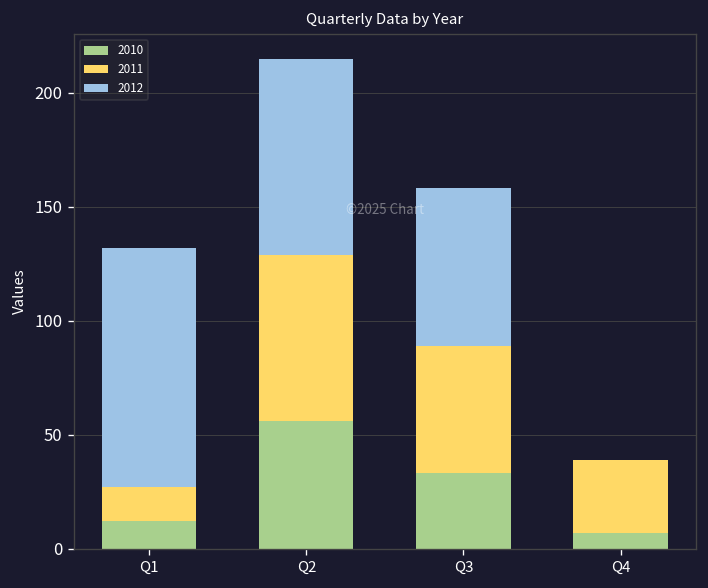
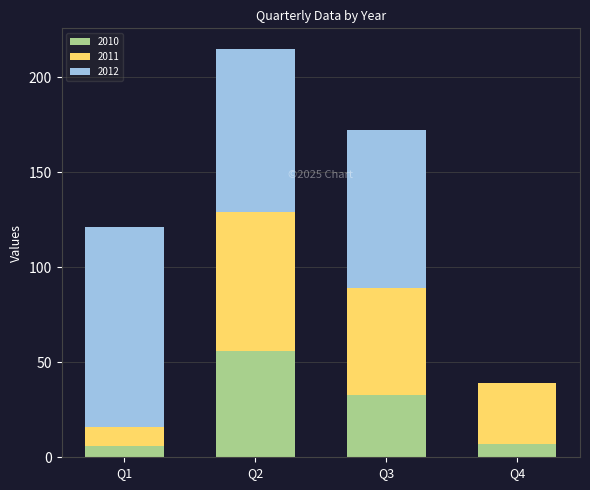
2010, Q1: 12 -> 6
2011, Q1: 15 -> 10
2012, Q3: 69 -> 83
